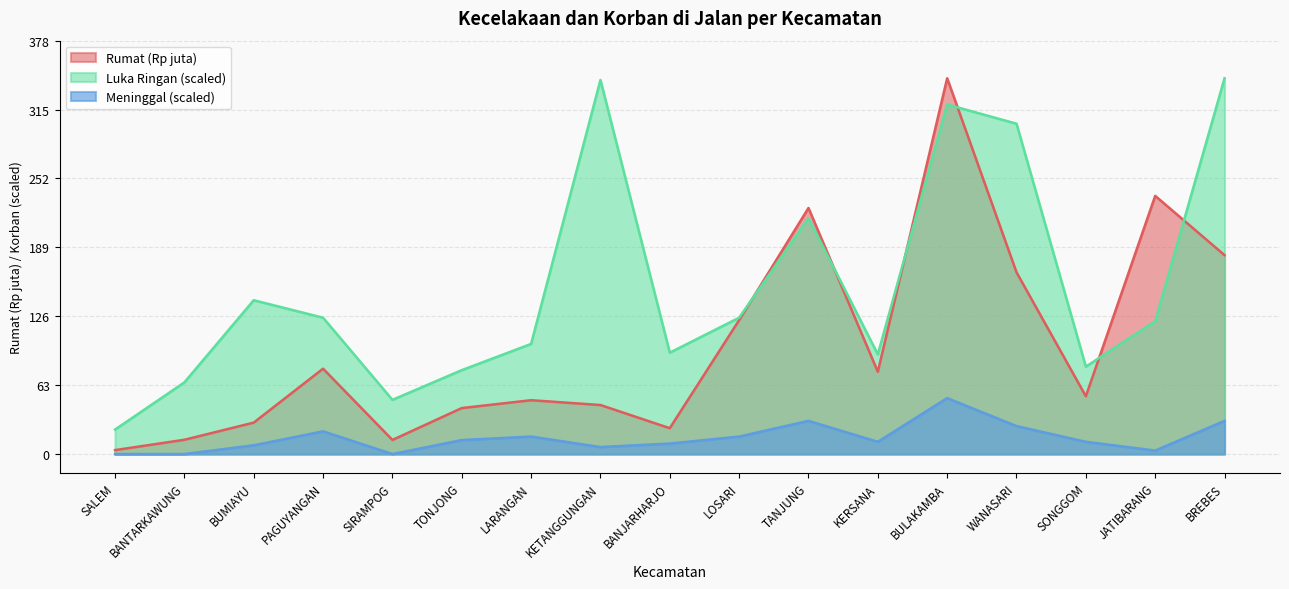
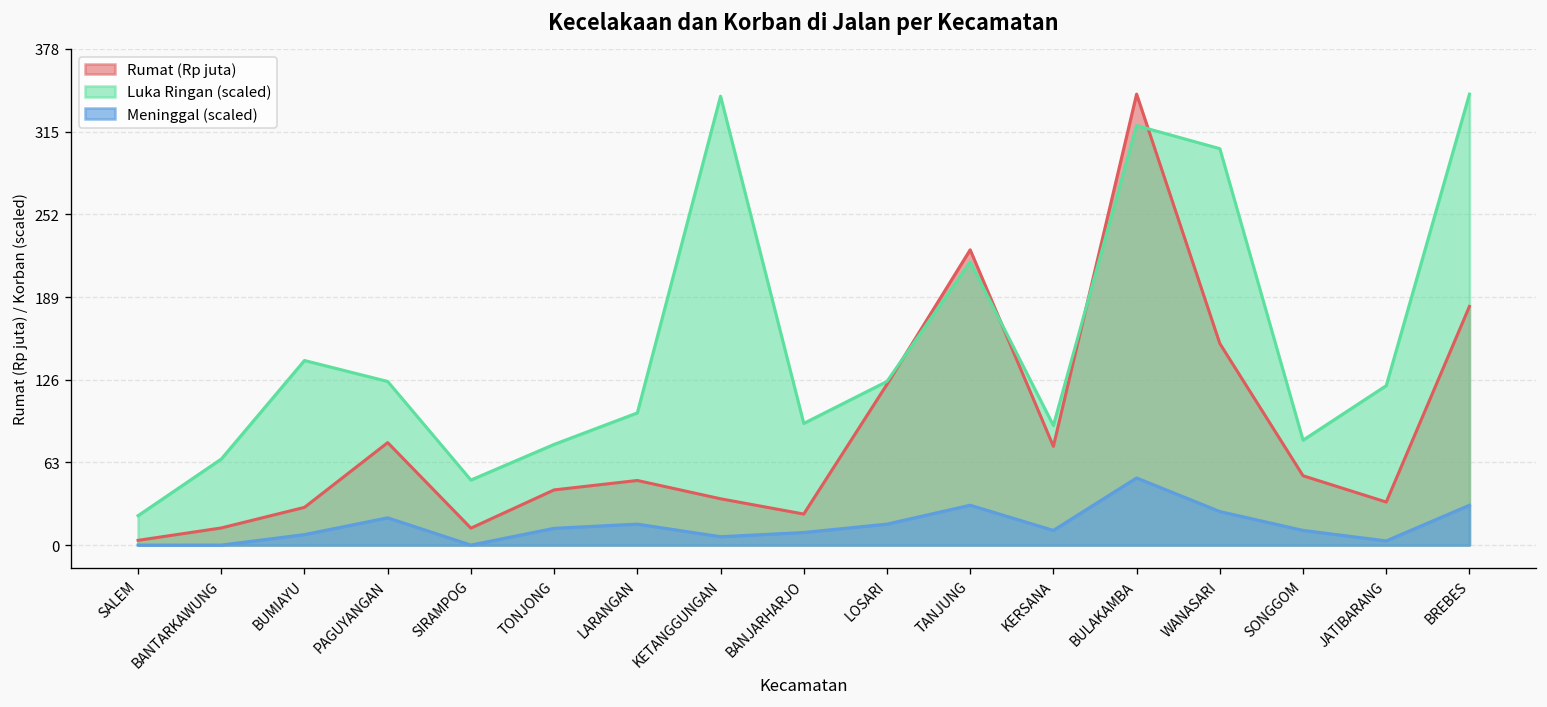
Rumat (Rp juta), KETANGGUNGAN: 45 -> 35
Rumat (Rp juta), WANASARI: 166 -> 154
Rumat (Rp juta), JATIBARANG: 236 -> 33
